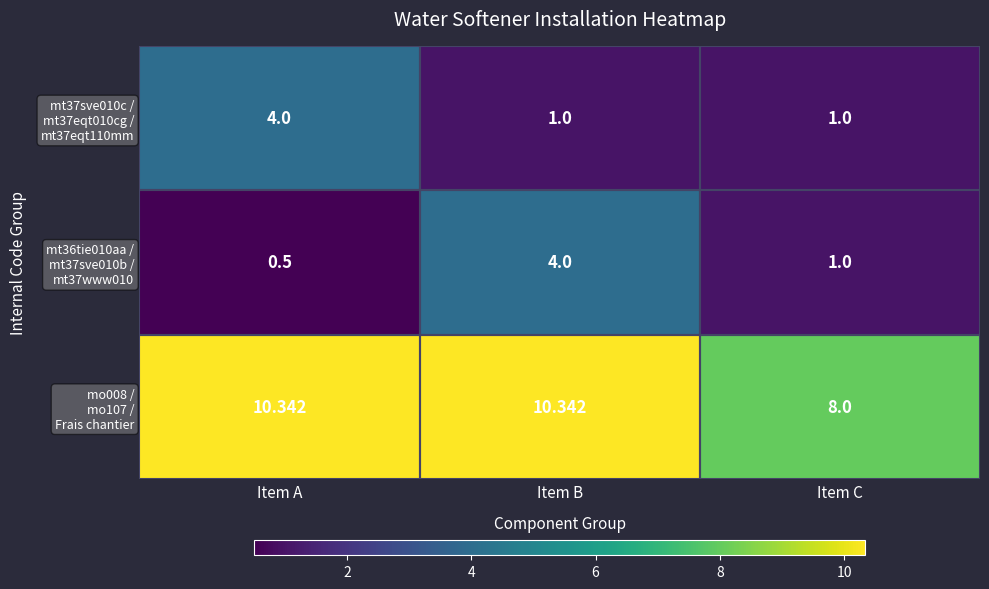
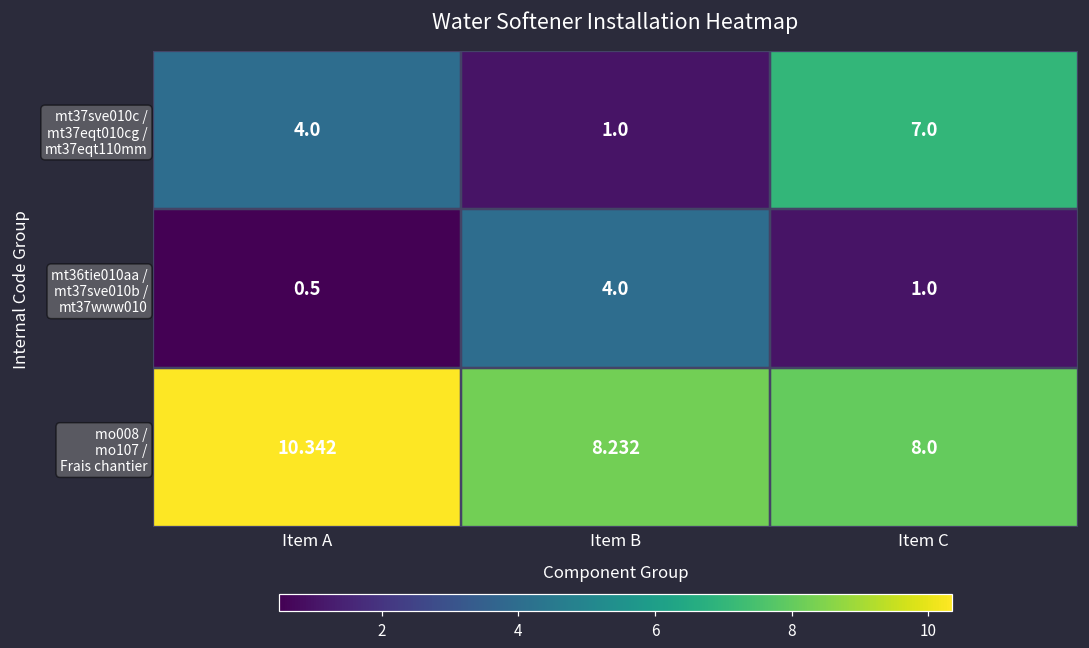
mt37sve010c / mt37eqt010cg / mt37eqt110mm, Item C: 1.0 -> 7.0
mo008 / mo107 / Frais chantier, Item B: 10.342 -> 8.232
